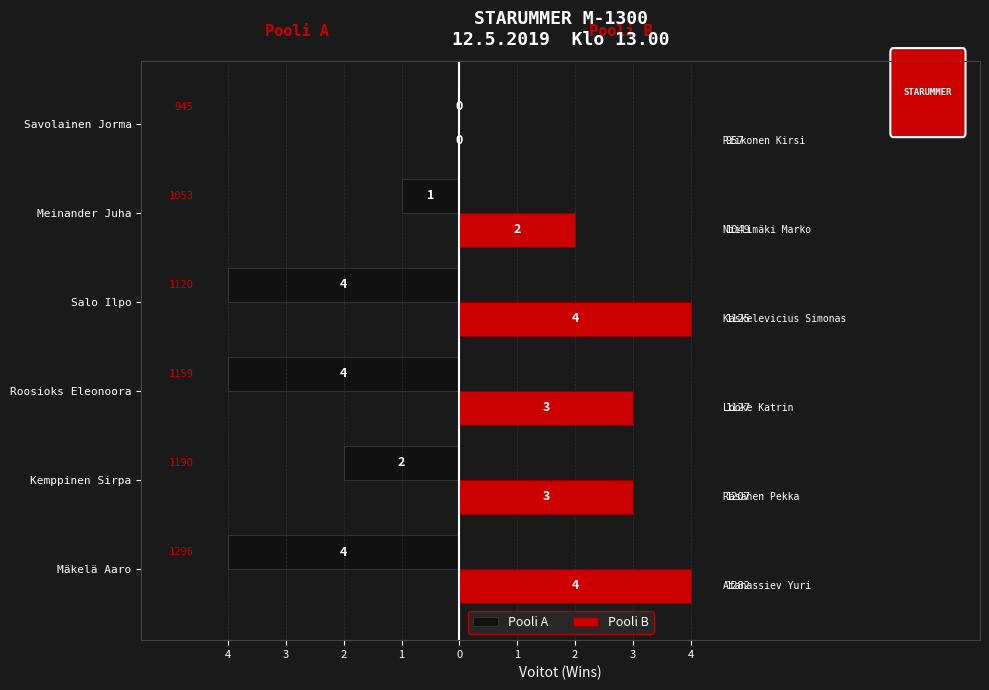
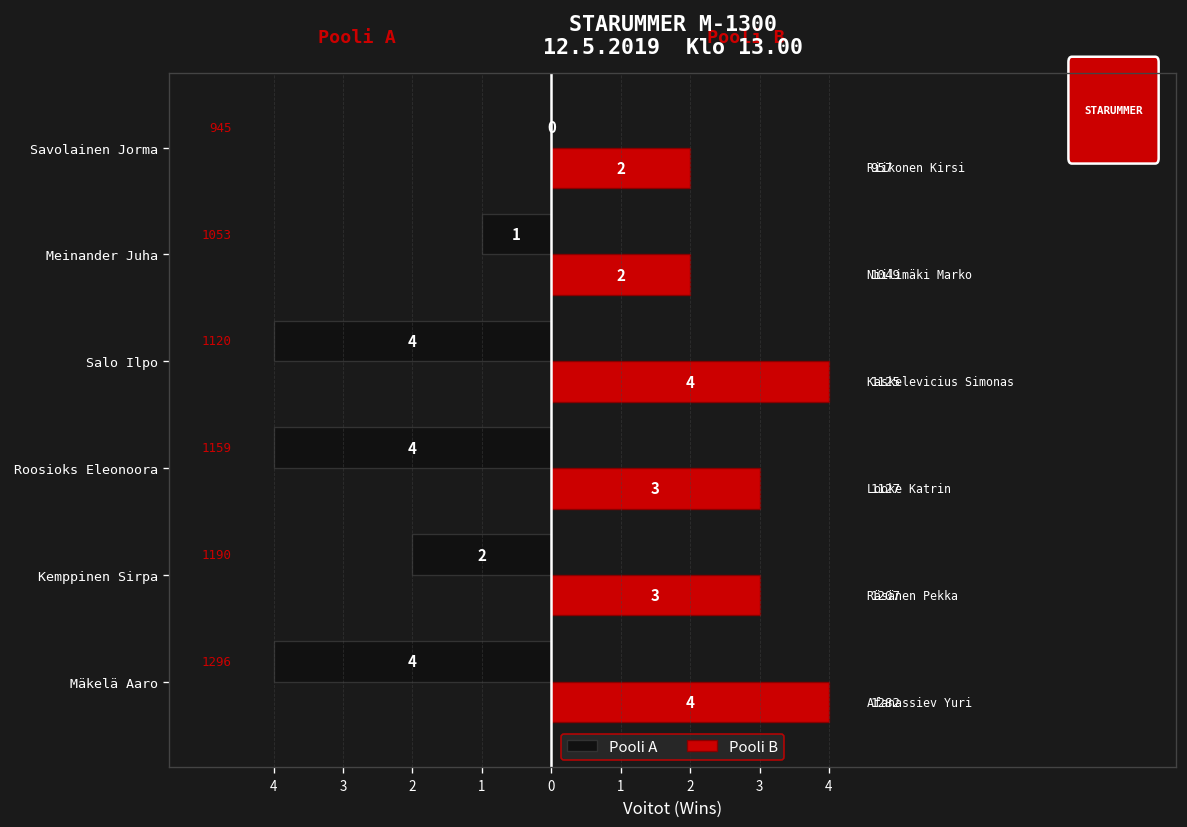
Pooli B, Savolainen Jorma: 0 -> 2
